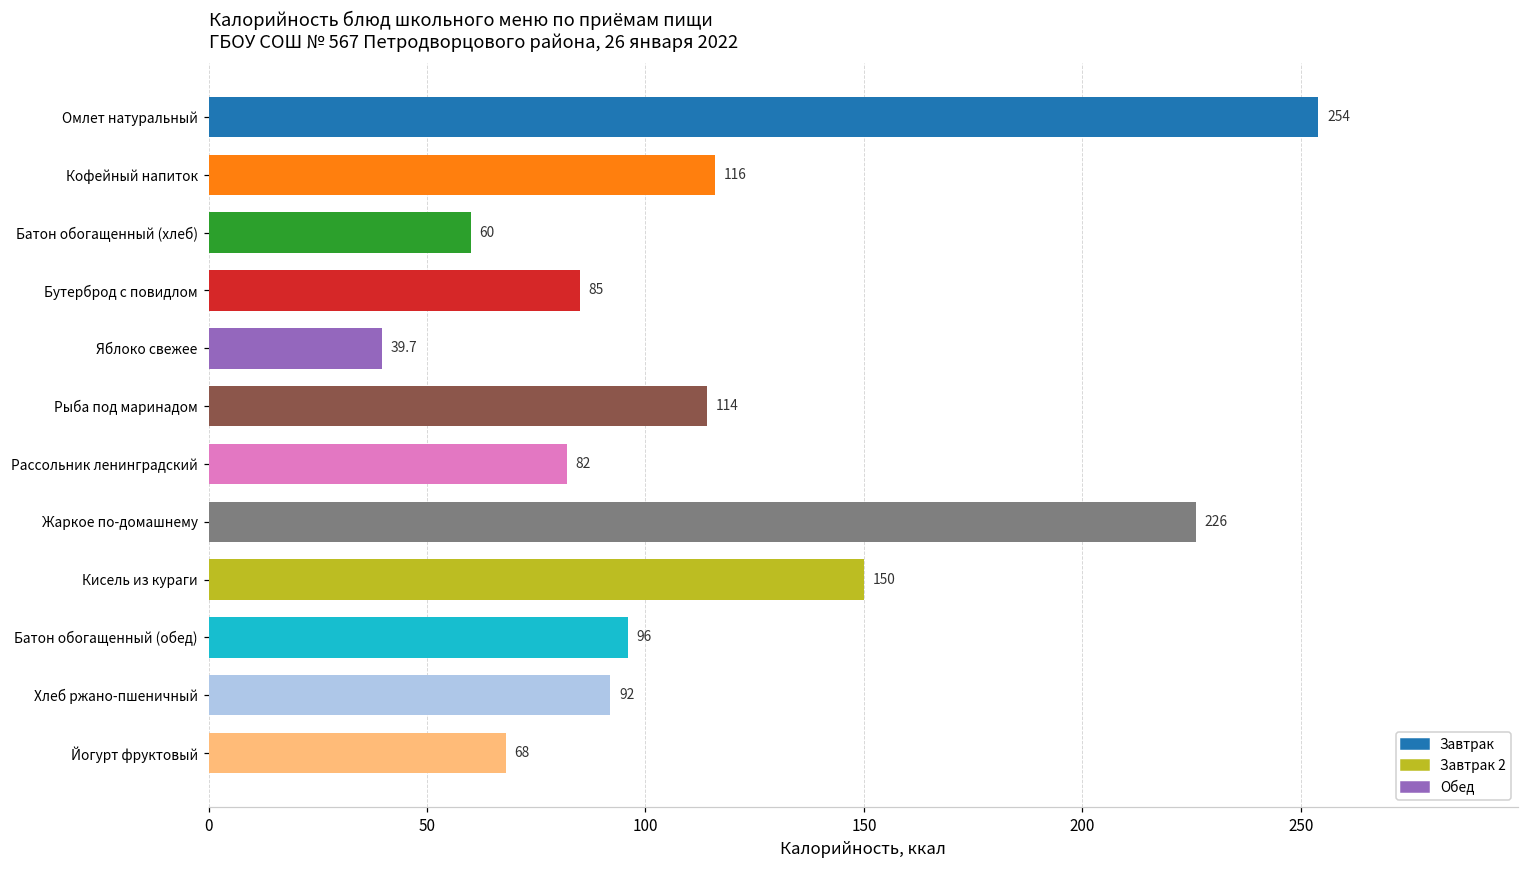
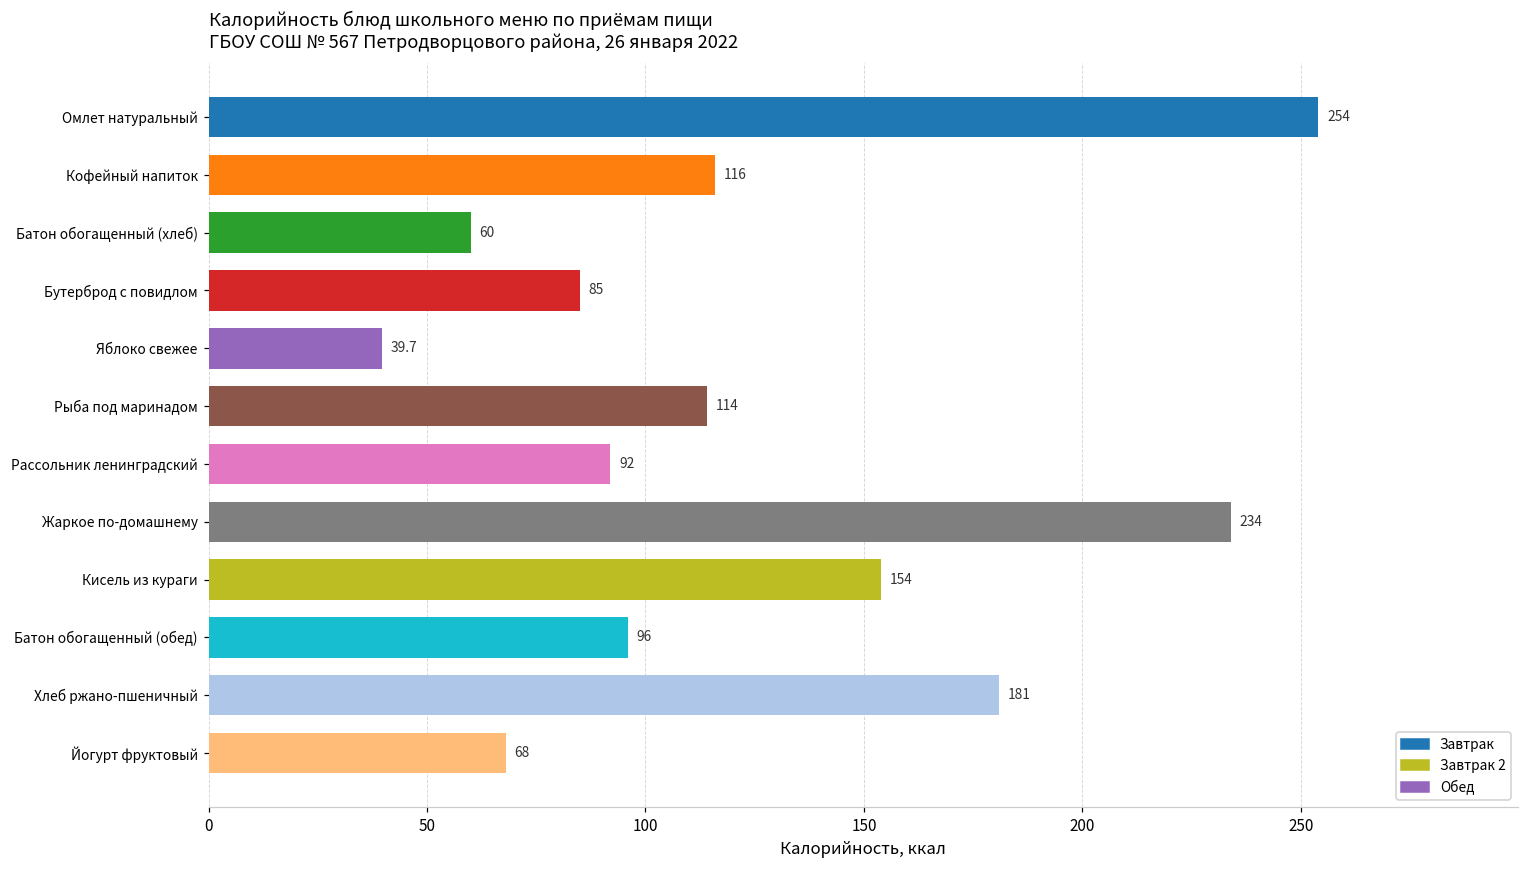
Рассольник ленинградский: 82 -> 92
Жаркое по-домашнему: 226 -> 234
Кисель из кураги: 150 -> 154
Хлеб ржано-пшеничный: 92 -> 181
